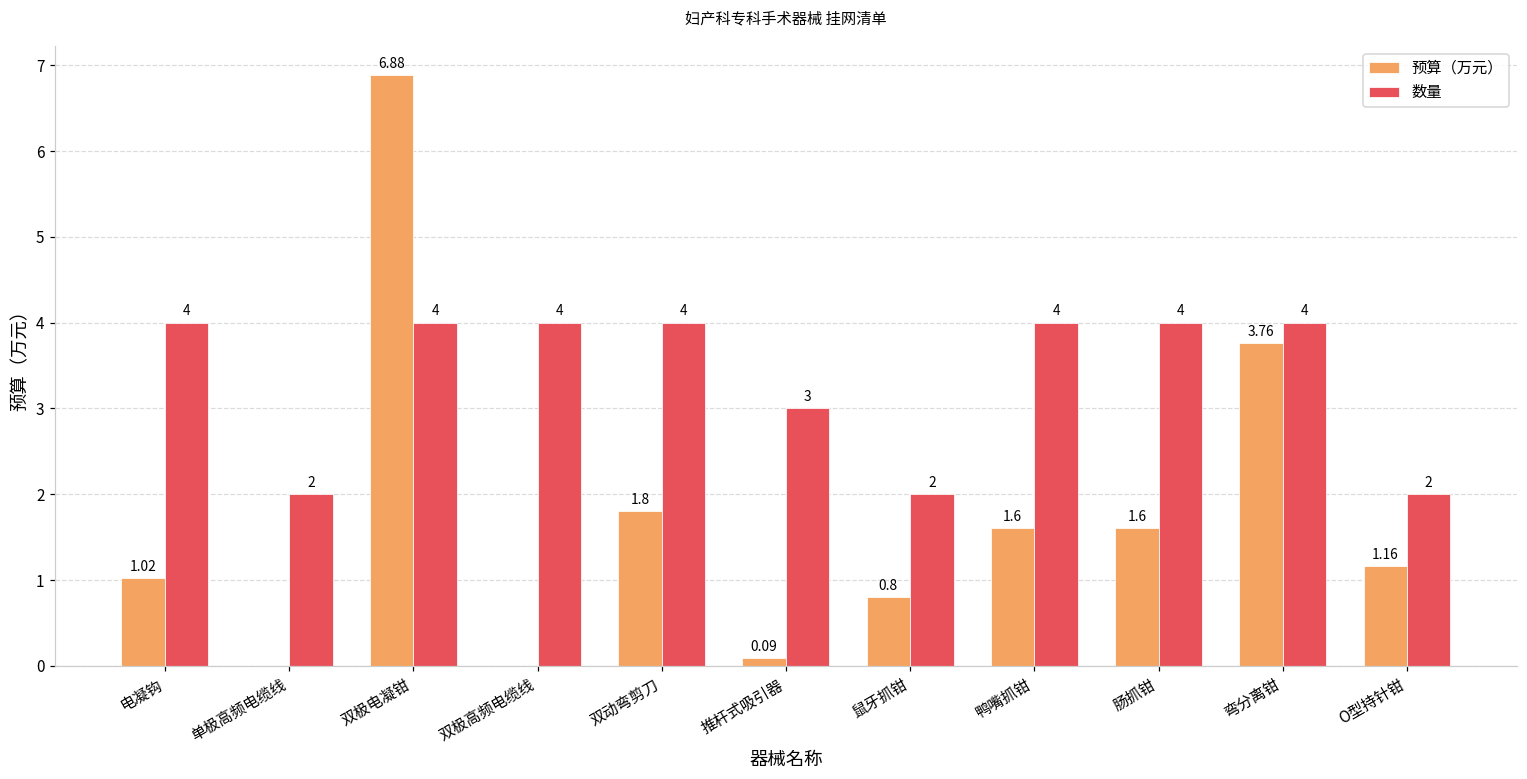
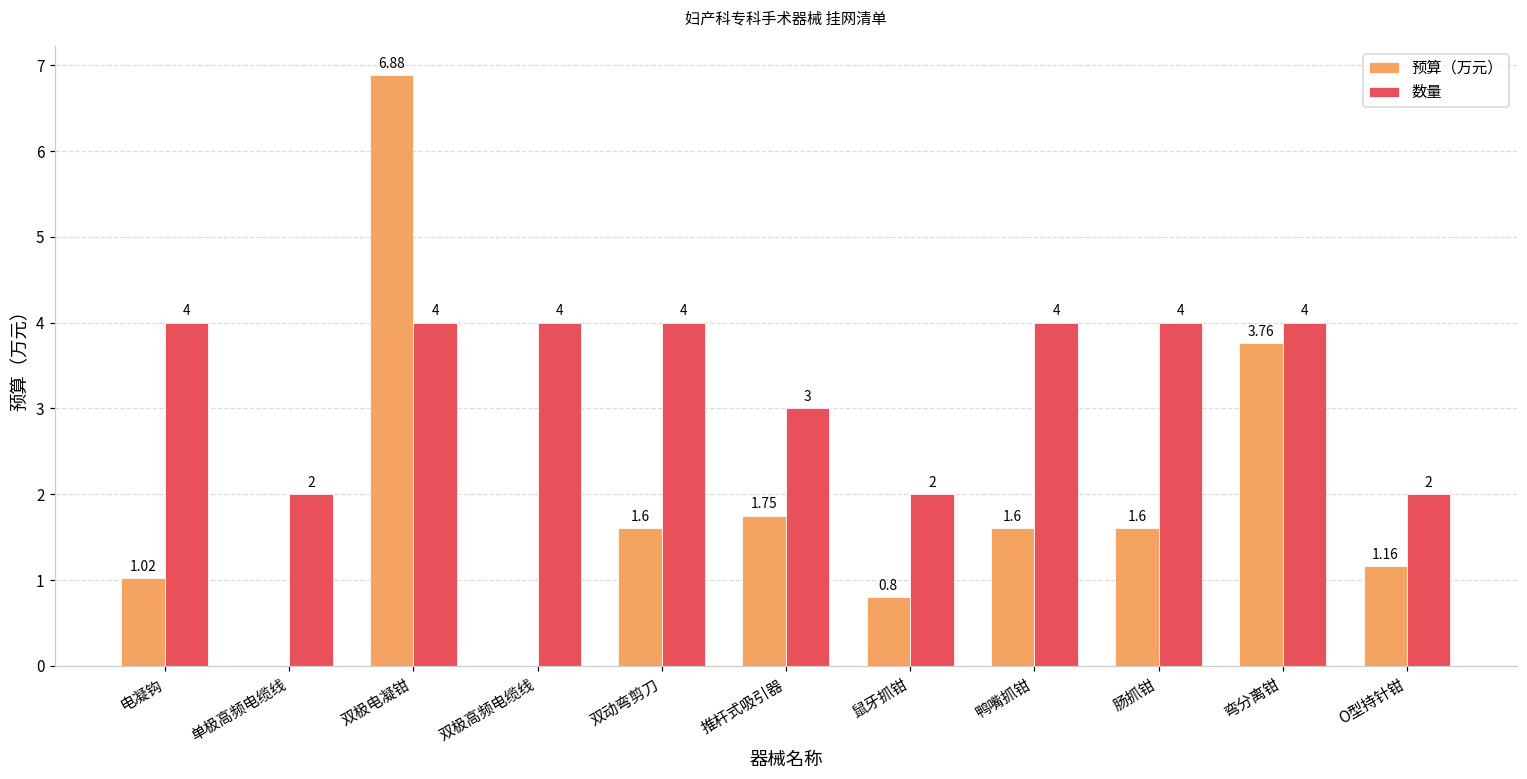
预算（万元）, 双动弯剪刀: 1.8 -> 1.6
预算（万元）, 推杆式吸引器: 0.09 -> 1.75
